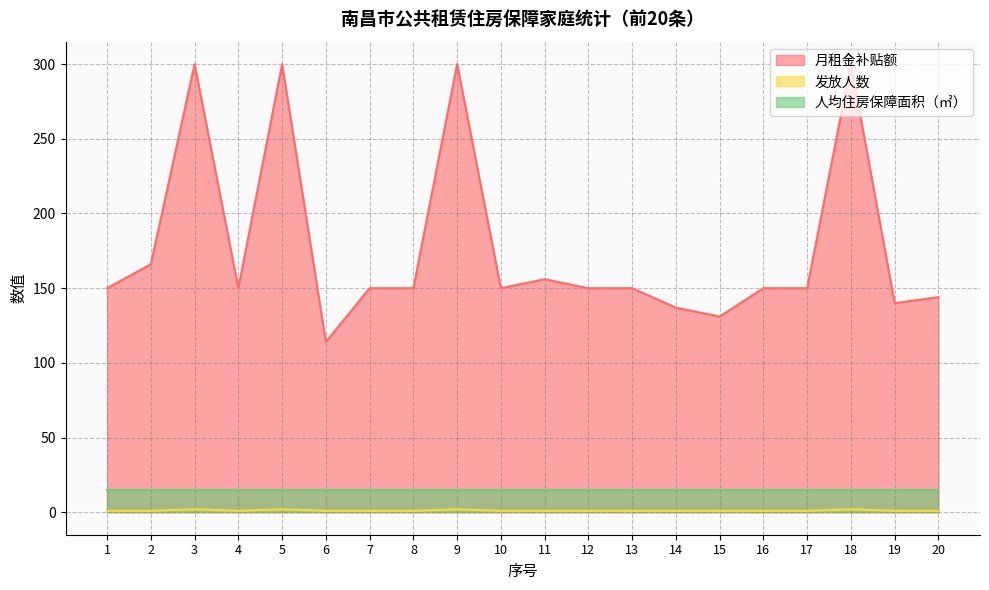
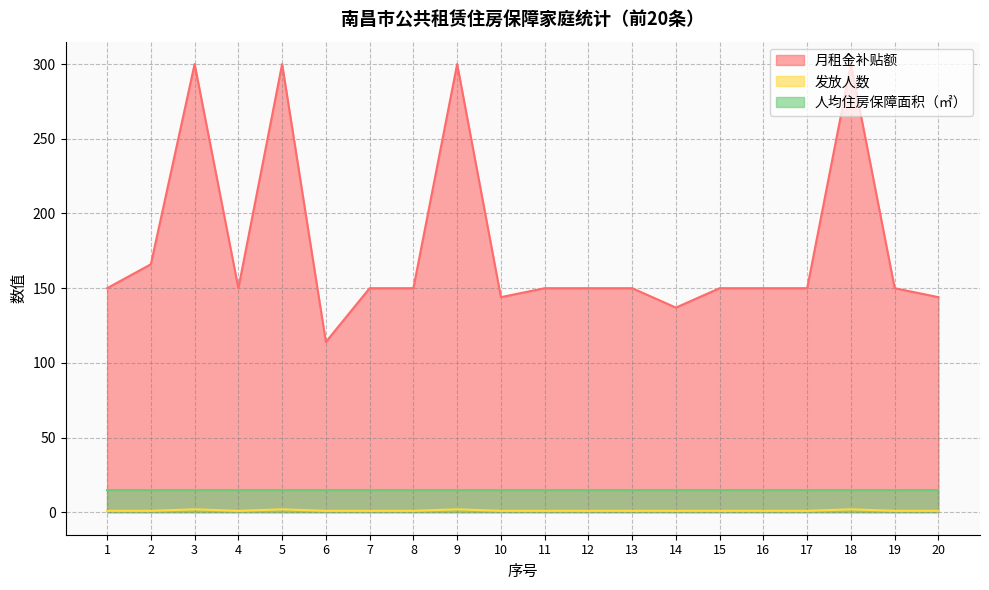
月租金补贴额, 10: 150 -> 144
月租金补贴额, 11: 156 -> 150
月租金补贴额, 15: 131 -> 150
月租金补贴额, 19: 140 -> 150
